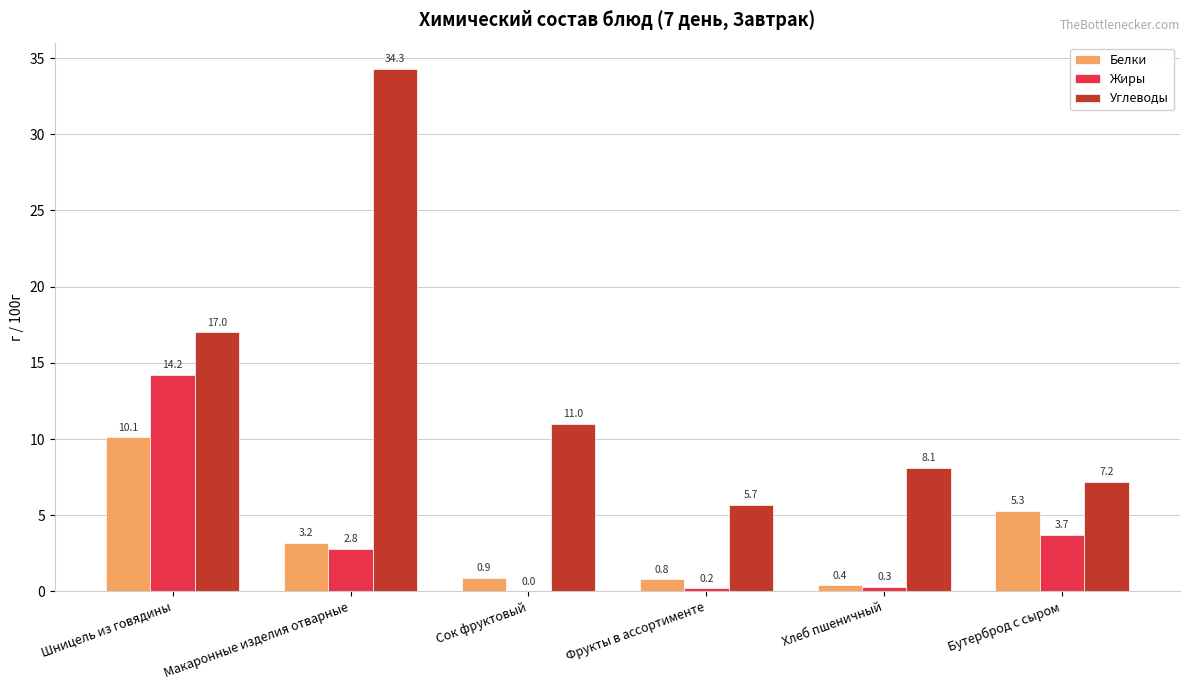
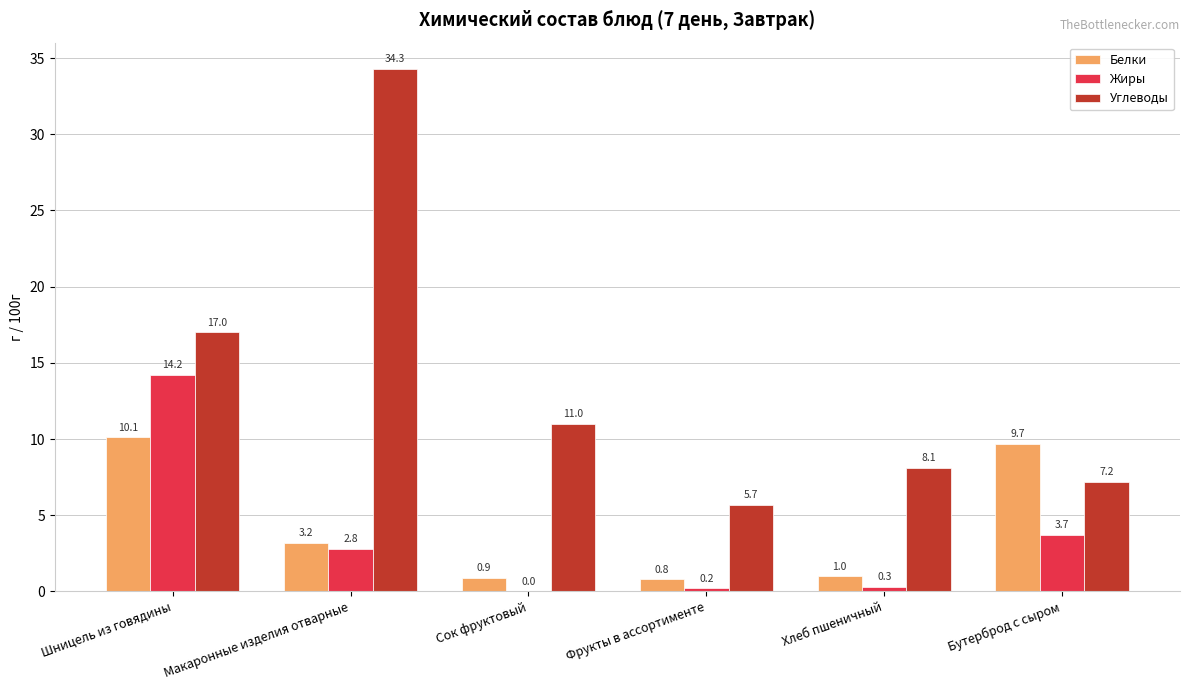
Белки, Хлеб пшеничный: 0.4 -> 1.0
Белки, Бутерброд с сыром: 5.3 -> 9.7
